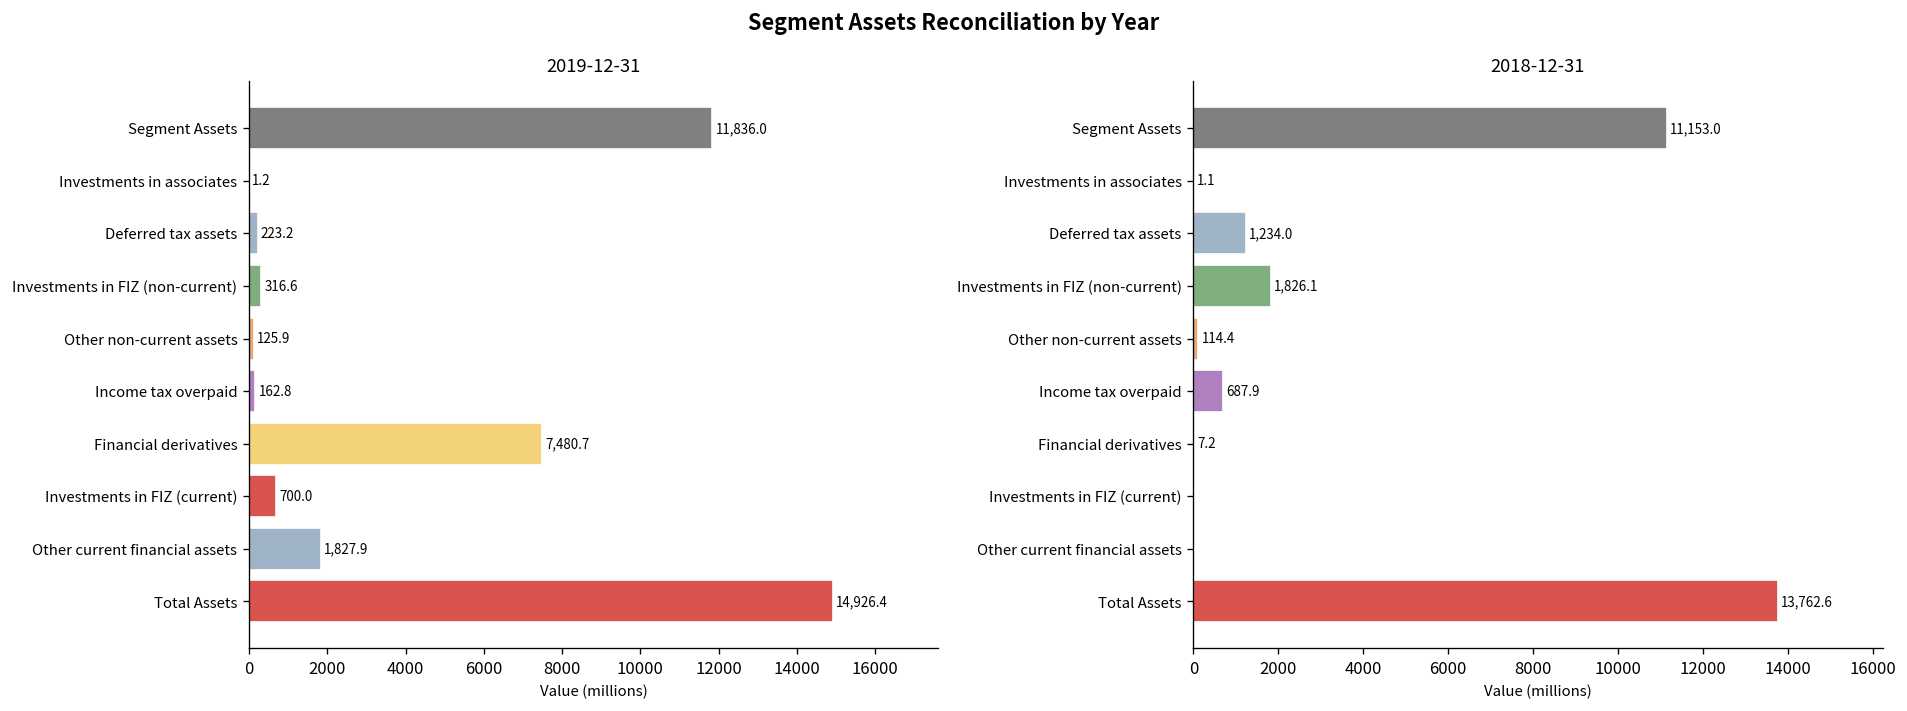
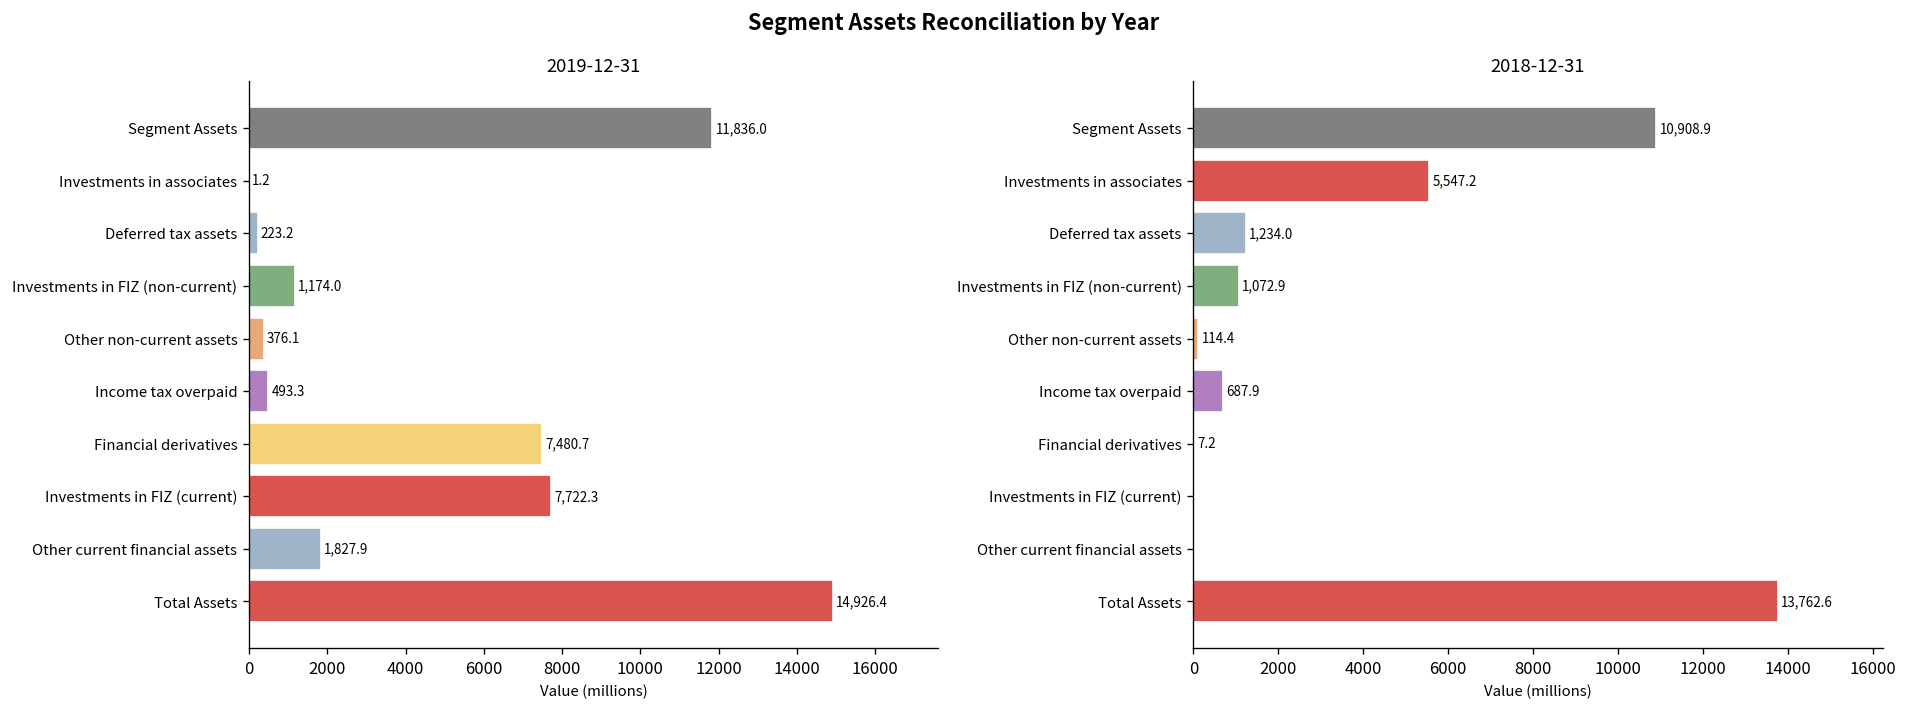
2019-12-31, Investments in FIZ (non-current): 316.6 -> 1,174.0
2019-12-31, Other non-current assets: 125.9 -> 376.1
2019-12-31, Income tax overpaid: 162.8 -> 493.3
2019-12-31, Investments in FIZ (current): 700.0 -> 7,722.3
2018-12-31, Segment Assets: 11,153.0 -> 10,908.9
2018-12-31, Investments in associates: 1.1 -> 5,547.2
2018-12-31, Investments in FIZ (non-current): 1,826.1 -> 1,072.9
